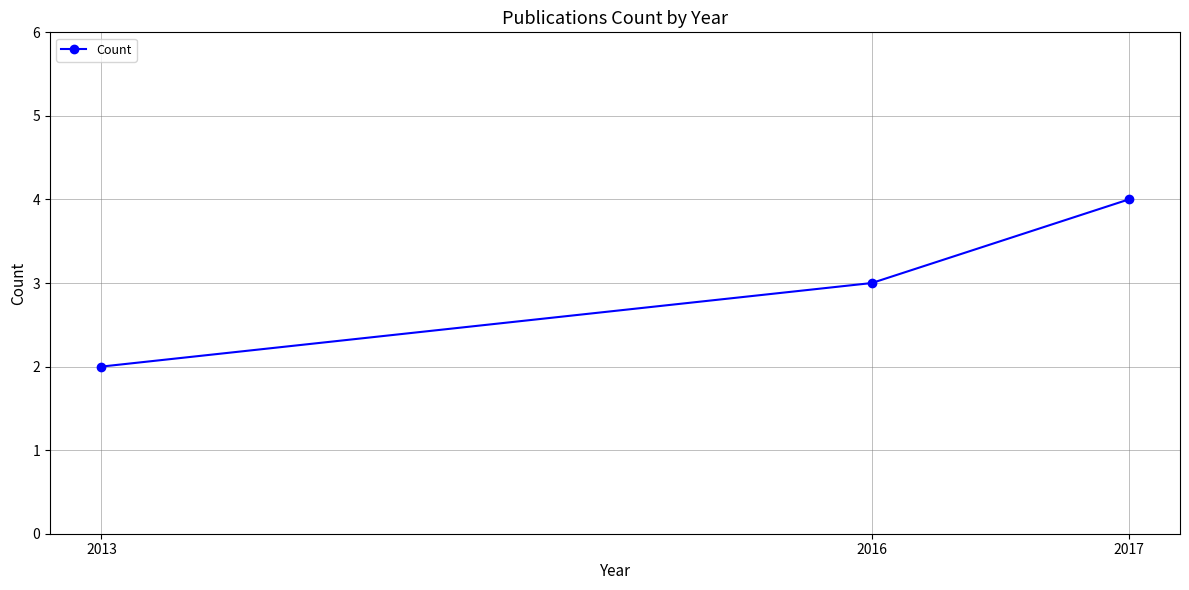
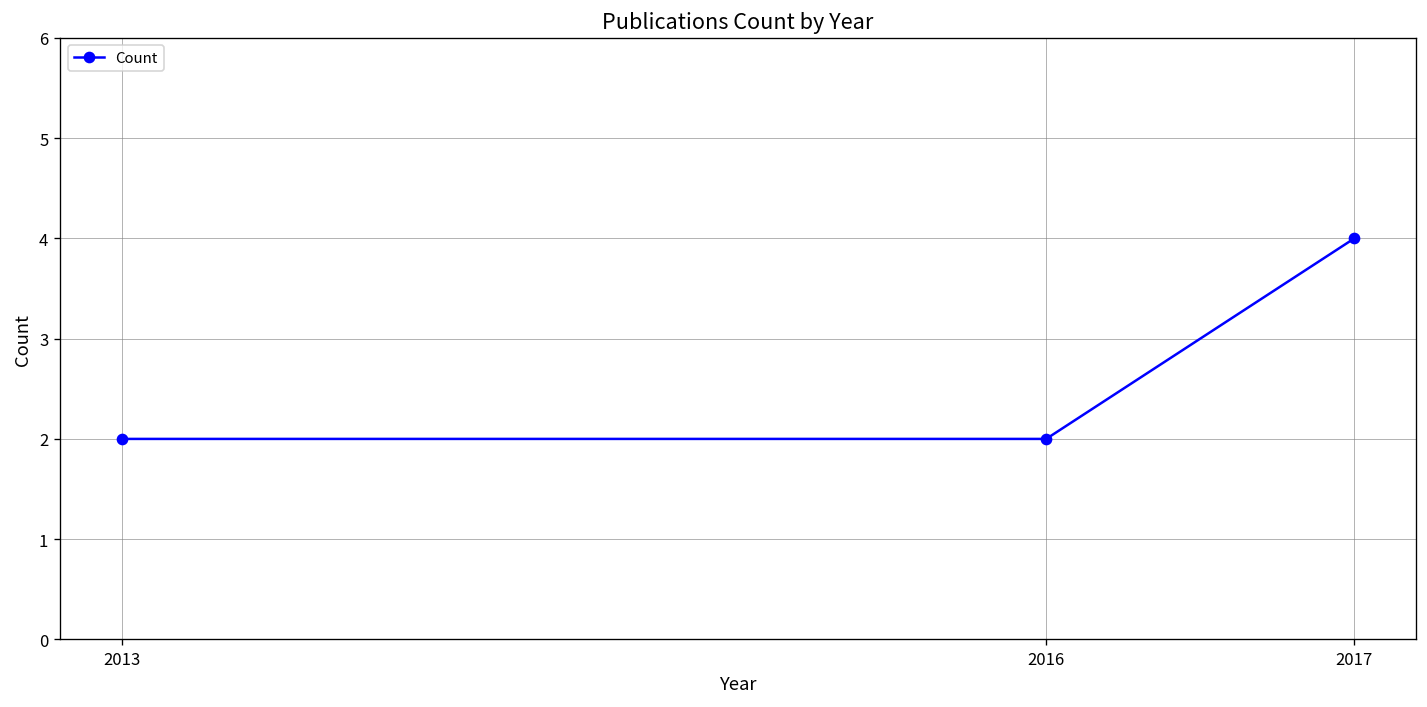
2016: 3 -> 2
